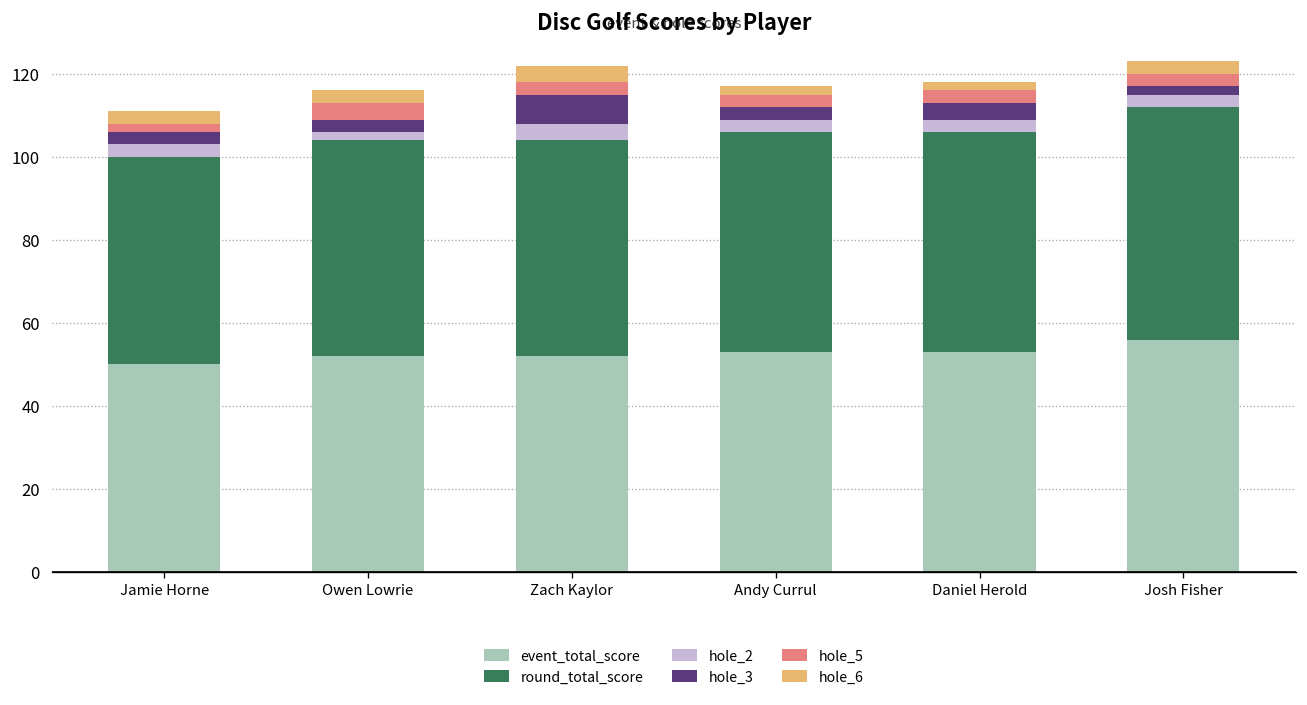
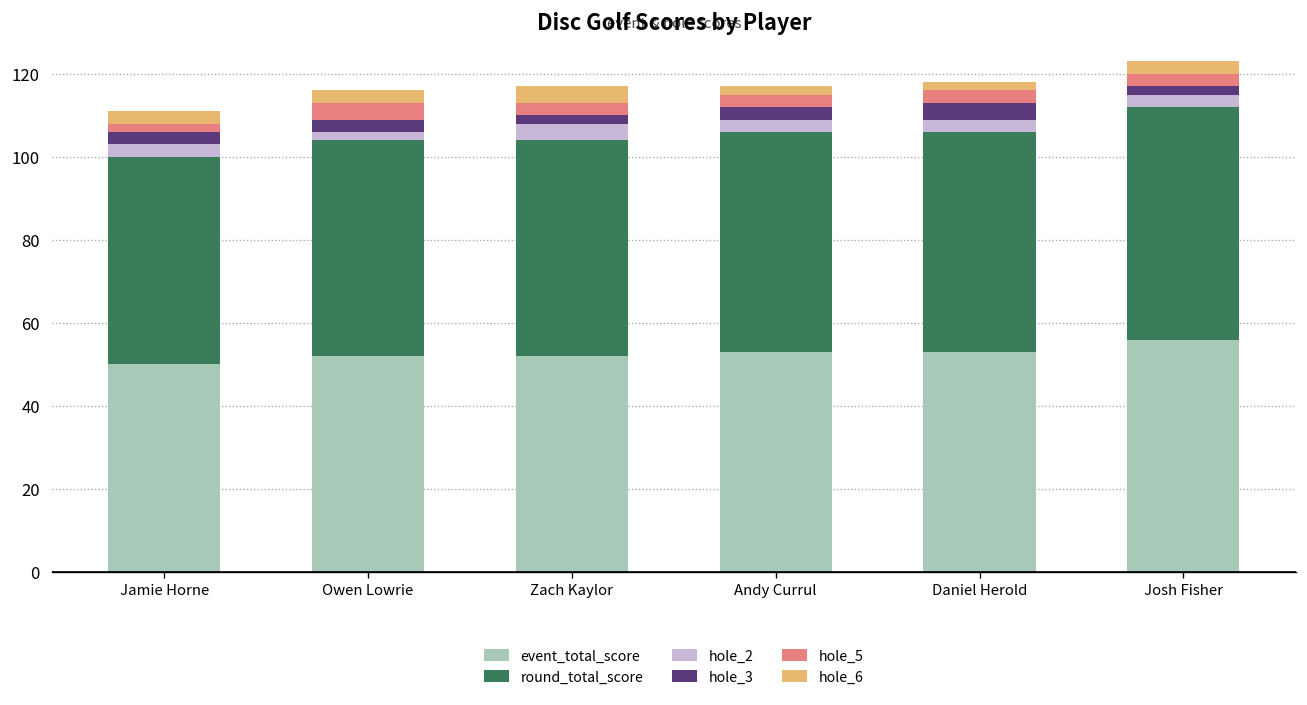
hole_3, Zach Kaylor: 7 -> 2
